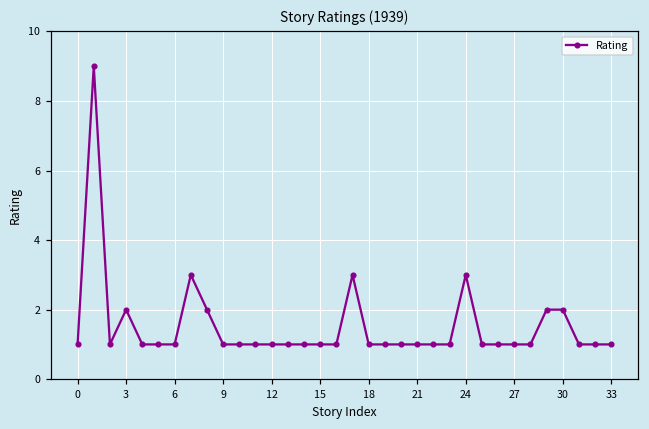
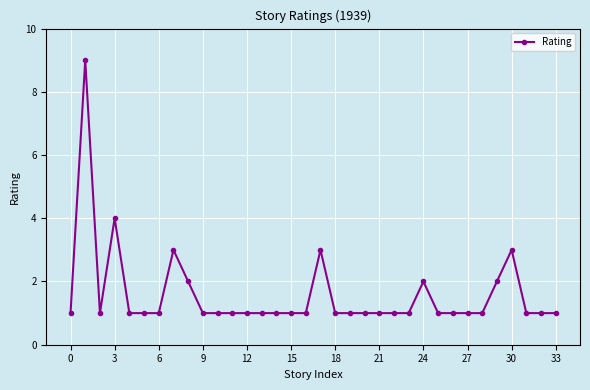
3: 2 -> 4
24: 3 -> 2
30: 2 -> 3
